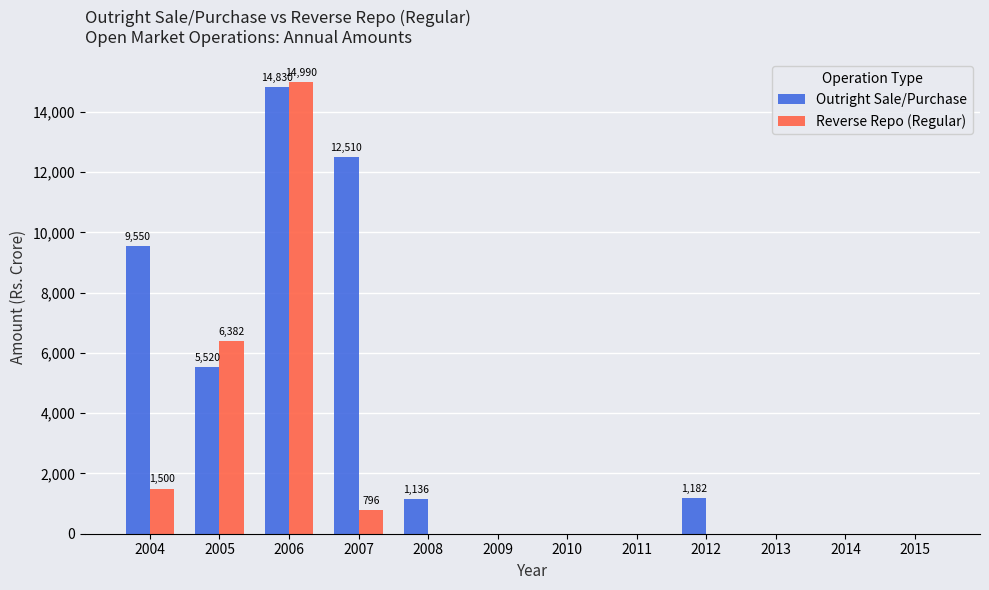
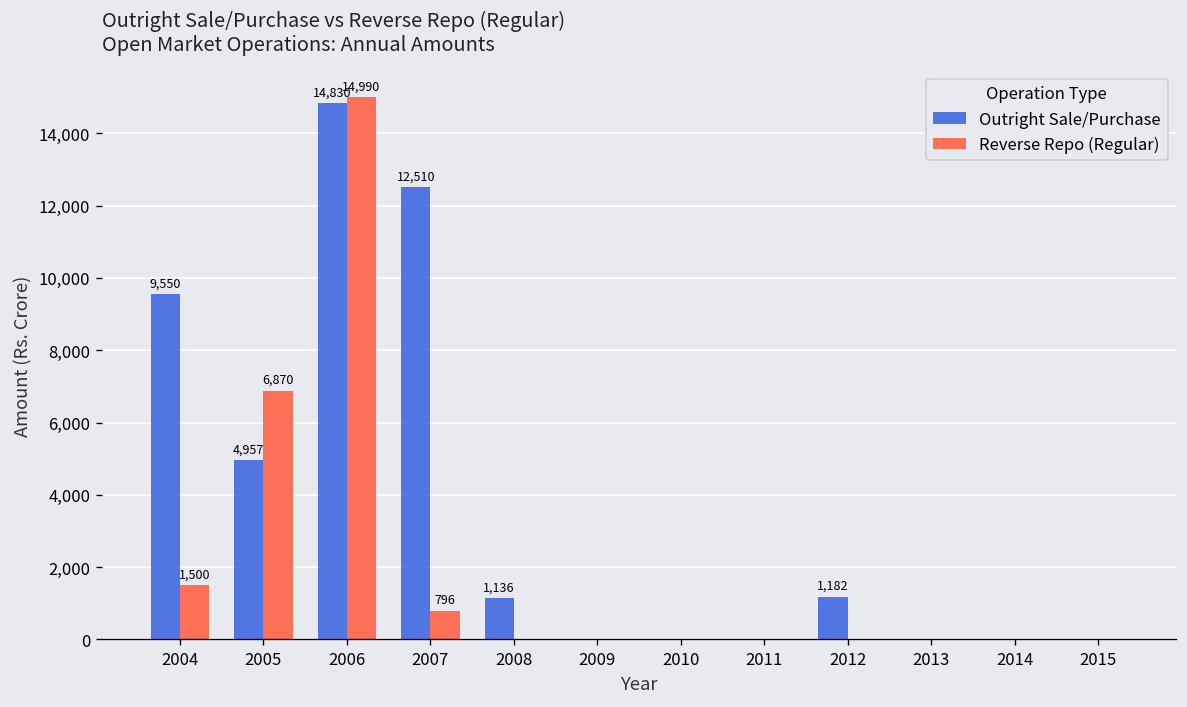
Outright Sale/Purchase, 2005: 5,520 -> 4,957
Reverse Repo (Regular), 2005: 6,382 -> 6,870
